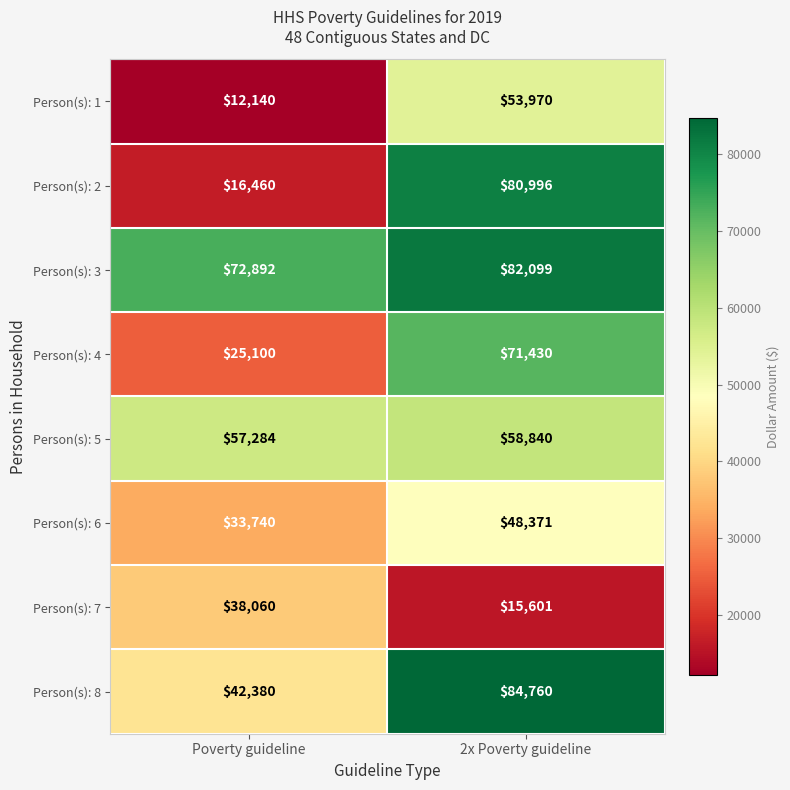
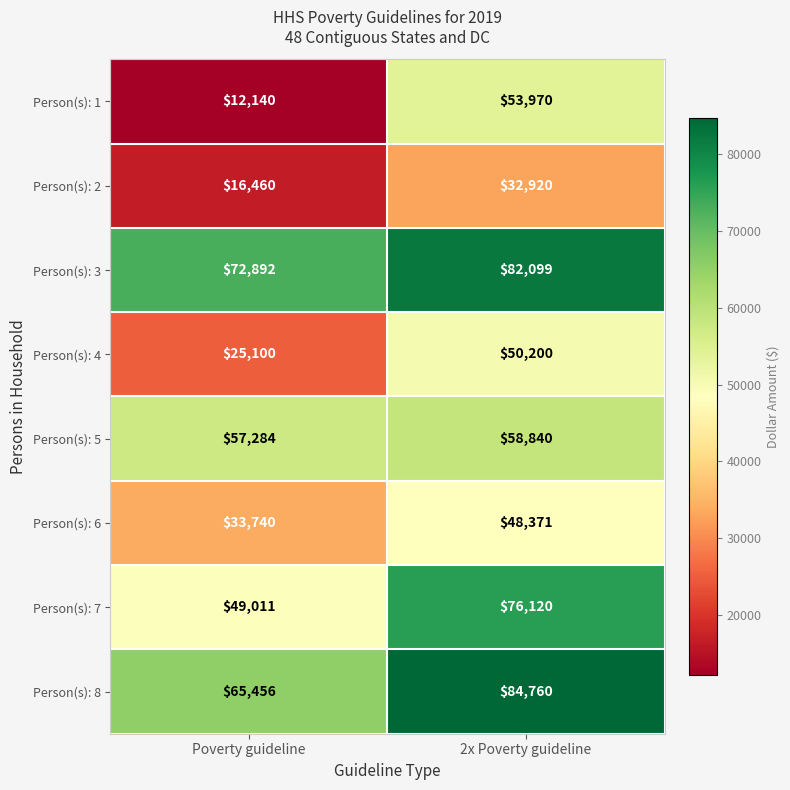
Person(s): 2, 2x Poverty guideline: $80,996 -> $32,920
Person(s): 4, 2x Poverty guideline: $71,430 -> $50,200
Person(s): 7, Poverty guideline: $38,060 -> $49,011
Person(s): 7, 2x Poverty guideline: $15,601 -> $76,120
Person(s): 8, Poverty guideline: $42,380 -> $65,456
